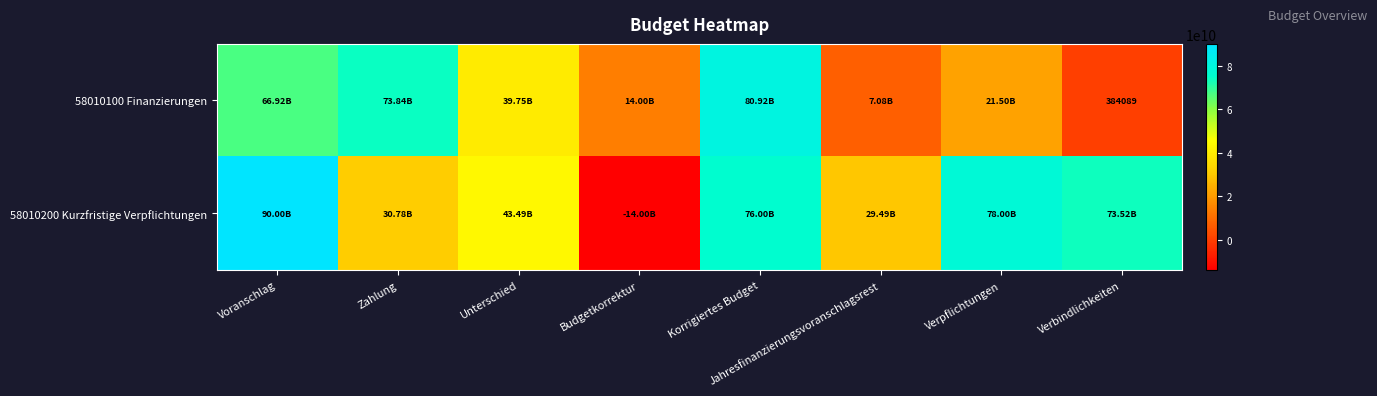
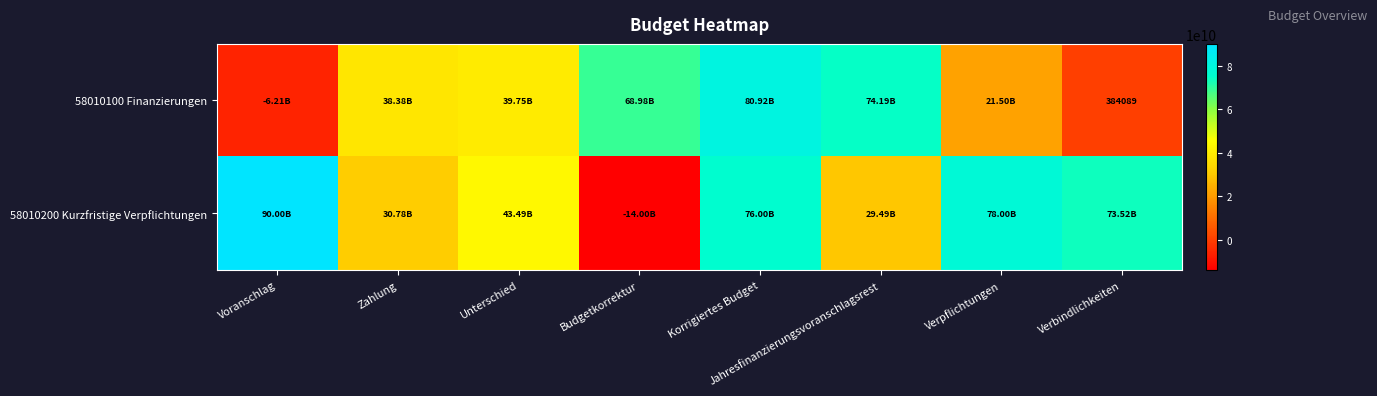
58010100 Finanzierungen, Voranschlag: 66.92B -> -6.21B
58010100 Finanzierungen, Zahlung: 73.84B -> 38.38B
58010100 Finanzierungen, Budgetkorrektur: 14.00B -> 68.98B
58010100 Finanzierungen, Jahresfinanzierungsvoranschlagsrest: 7.08B -> 74.19B
